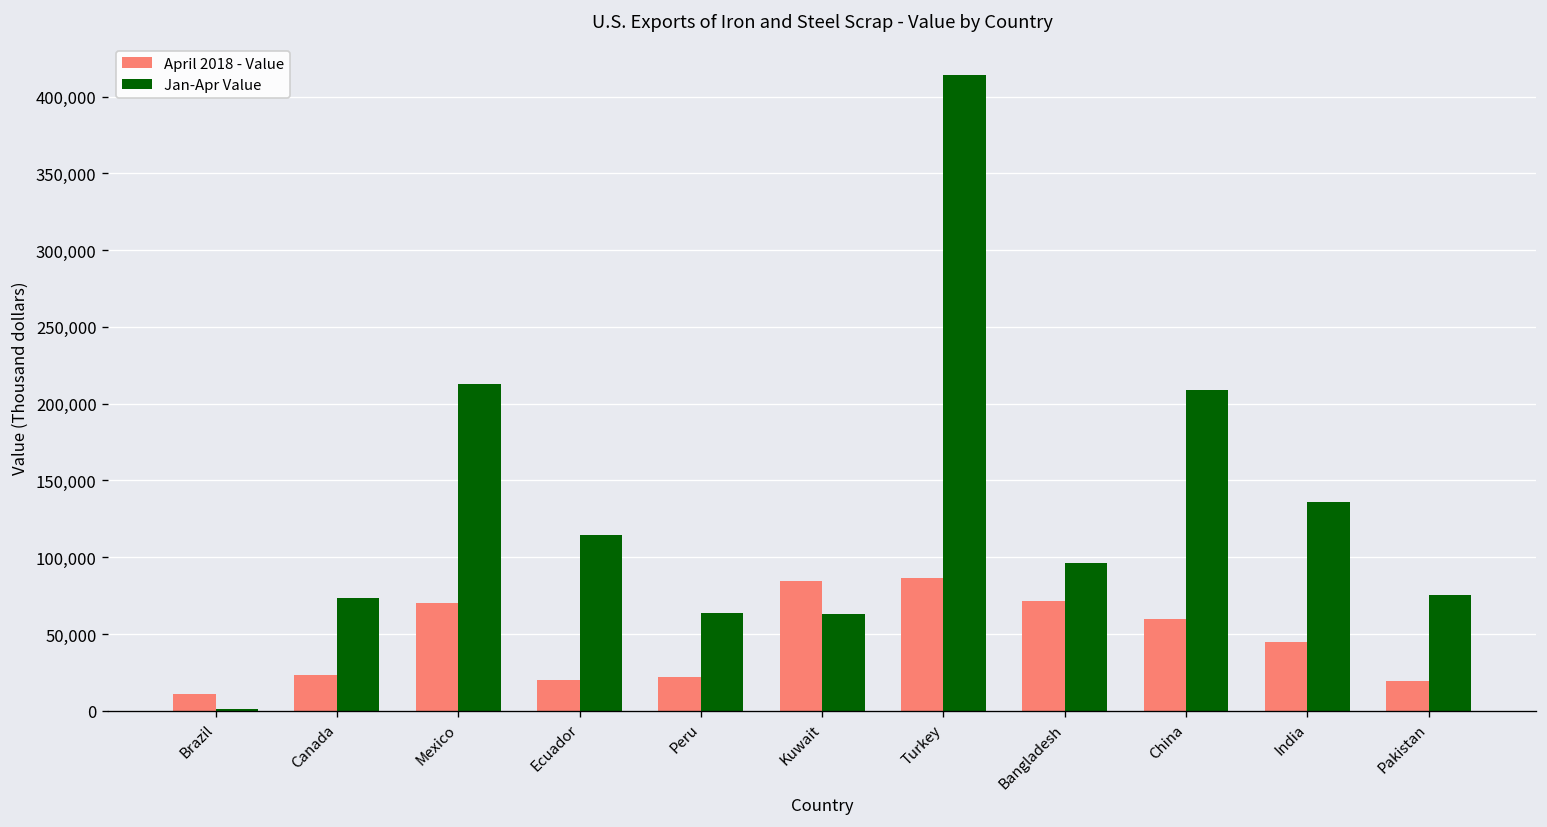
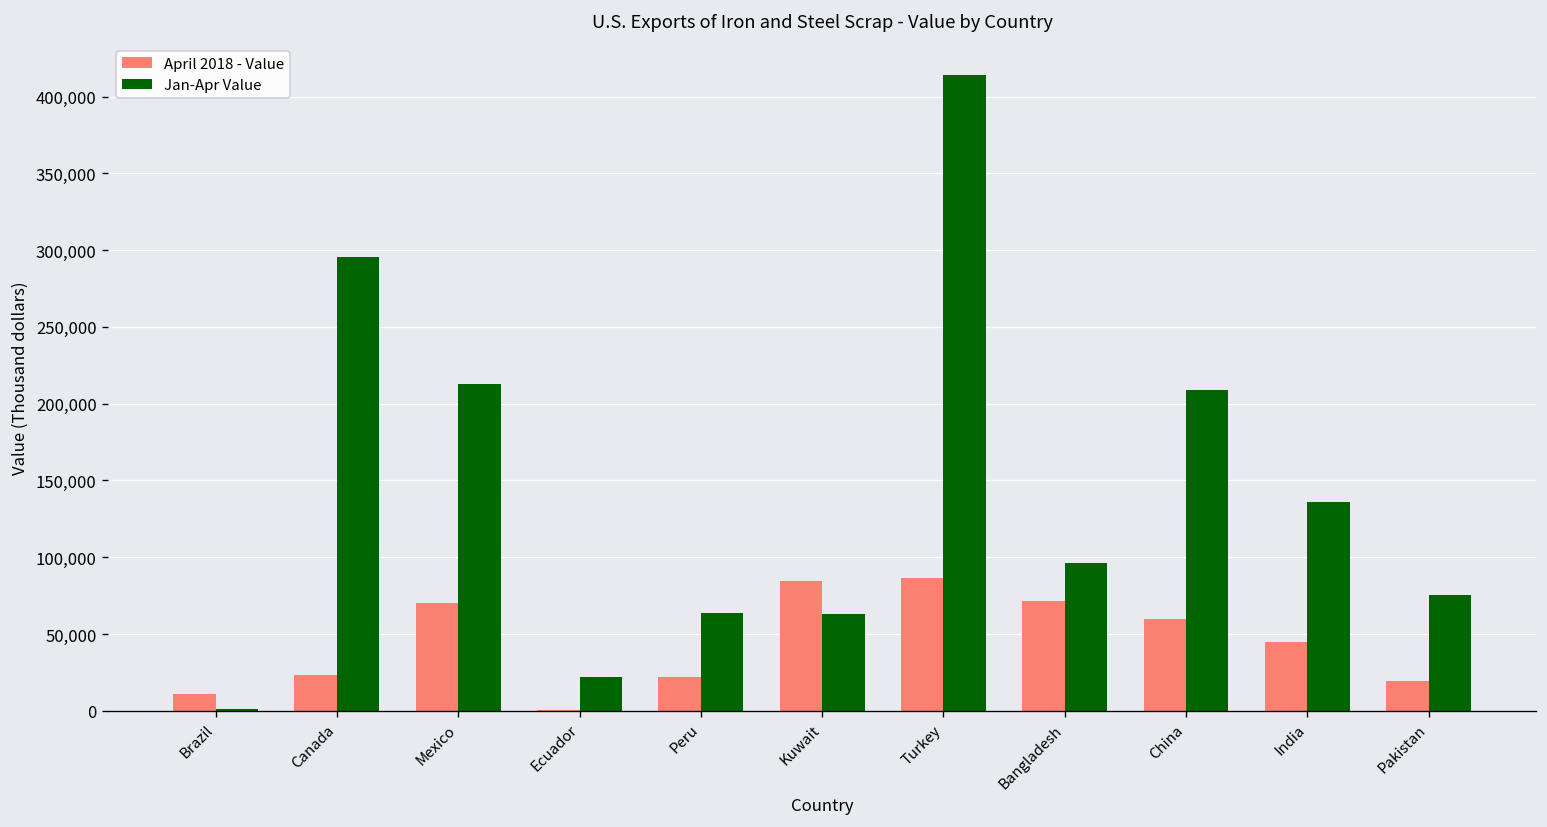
Jan-Apr Value, Canada: 74,000 -> 295,000
April 2018 - Value, Ecuador: 20,000 -> 0
Jan-Apr Value, Ecuador: 114,000 -> 22,000
